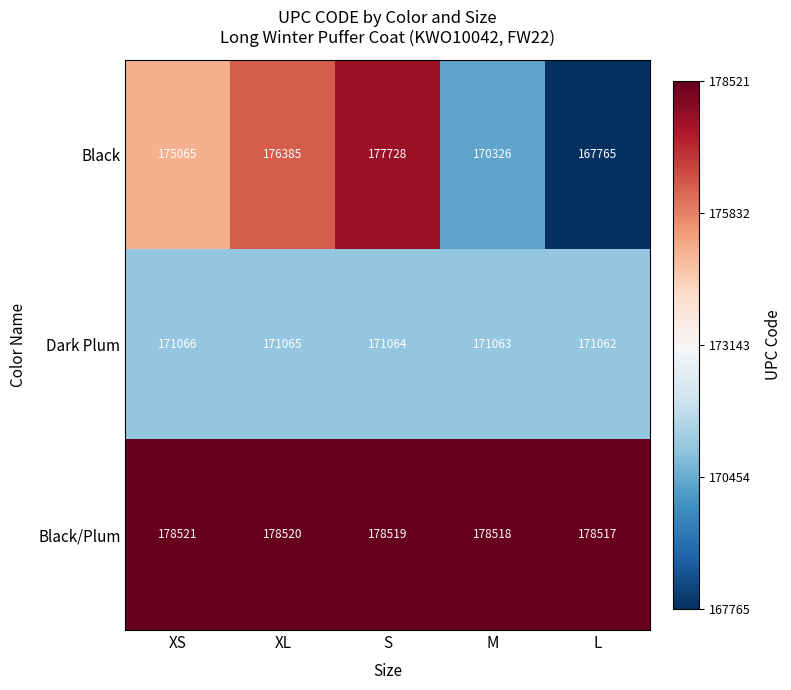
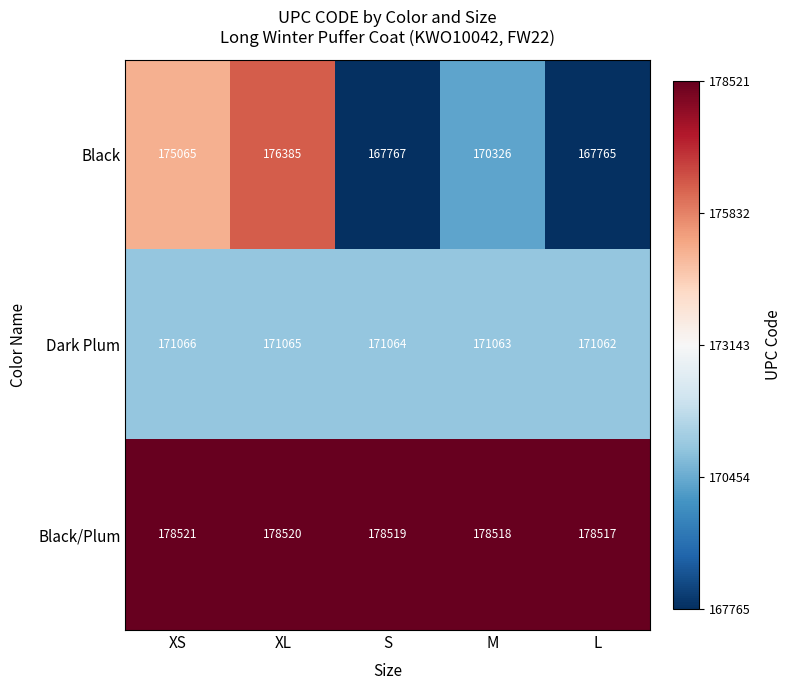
Black, S: 177728 -> 167767
